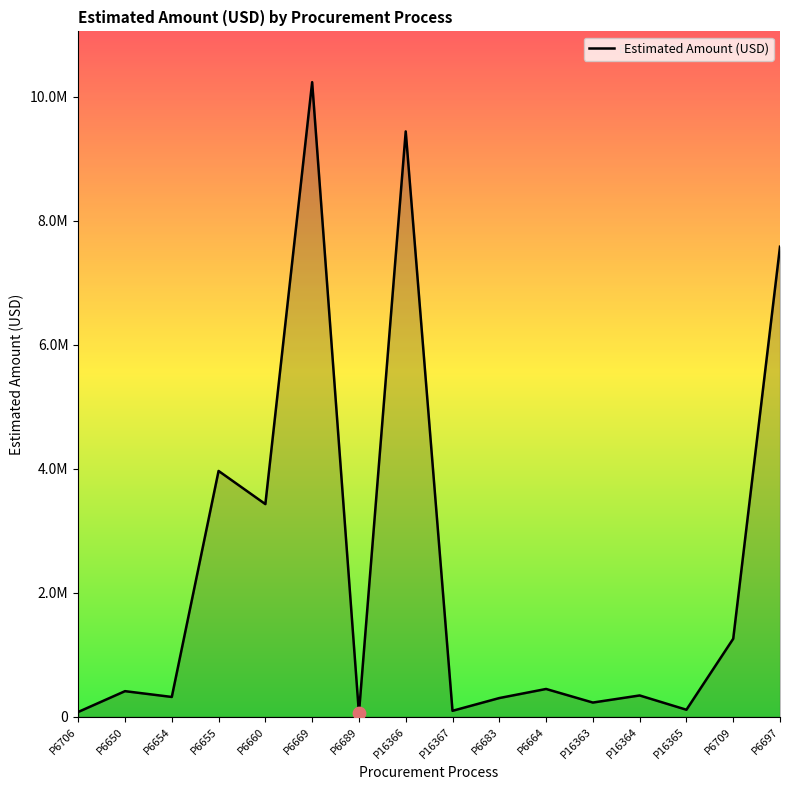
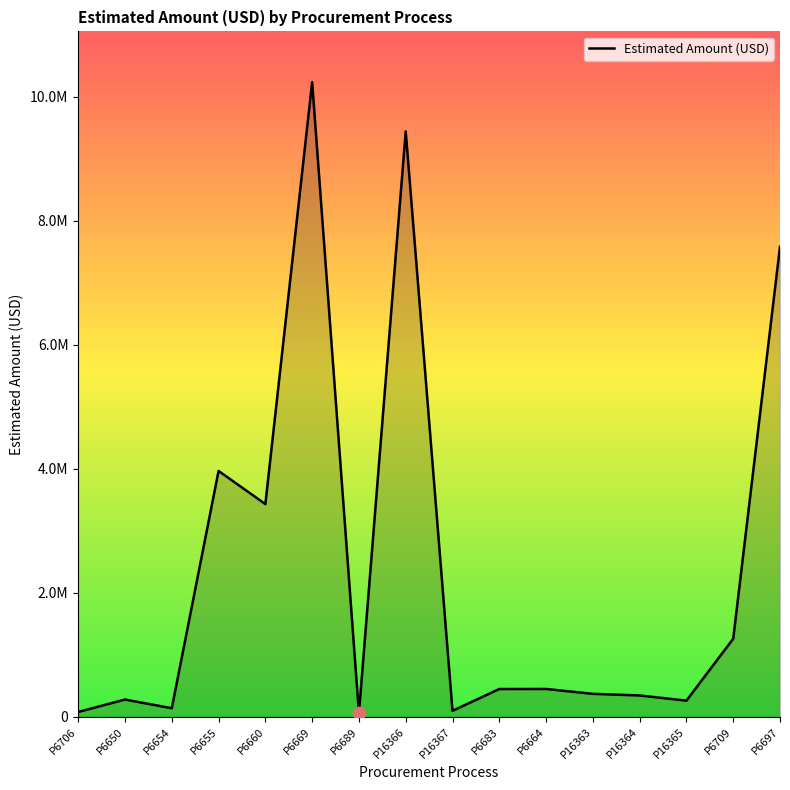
Estimated Amount (USD), P6650: 400000 -> 300000
Estimated Amount (USD), P6654: 300000 -> 100000
Estimated Amount (USD), P6683: 300000 -> 400000
Estimated Amount (USD), P16363: 200000 -> 400000
Estimated Amount (USD), P16365: 100000 -> 300000
